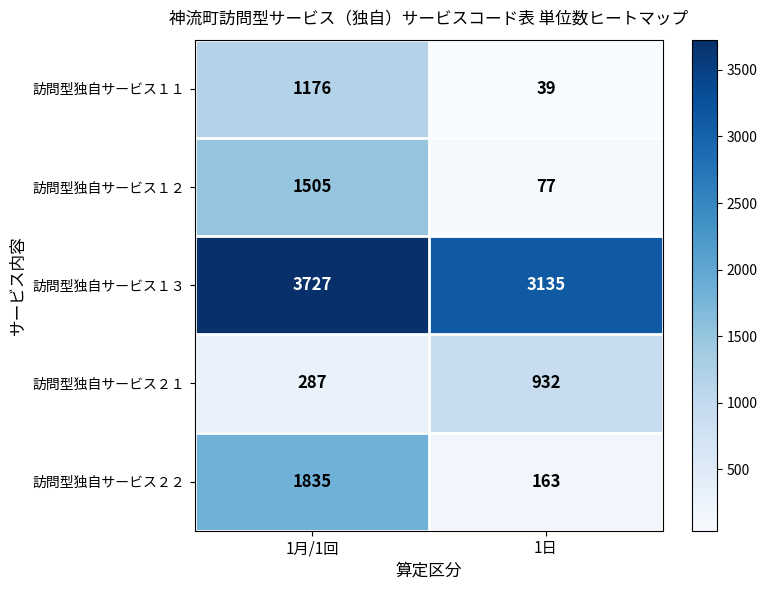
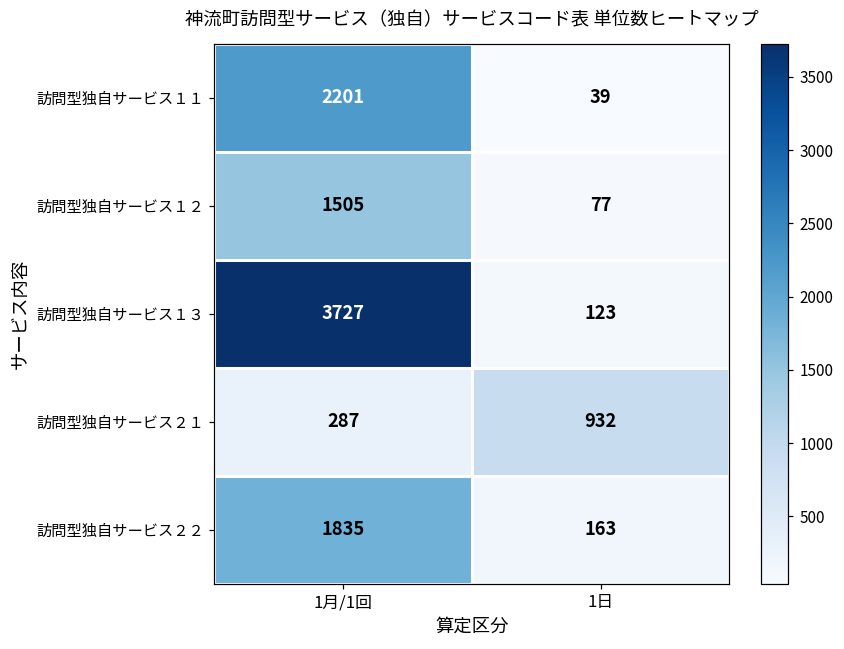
訪問型独自サービス１１, 1月/1回: 1176 -> 2201
訪問型独自サービス１３, 1日: 3135 -> 123
